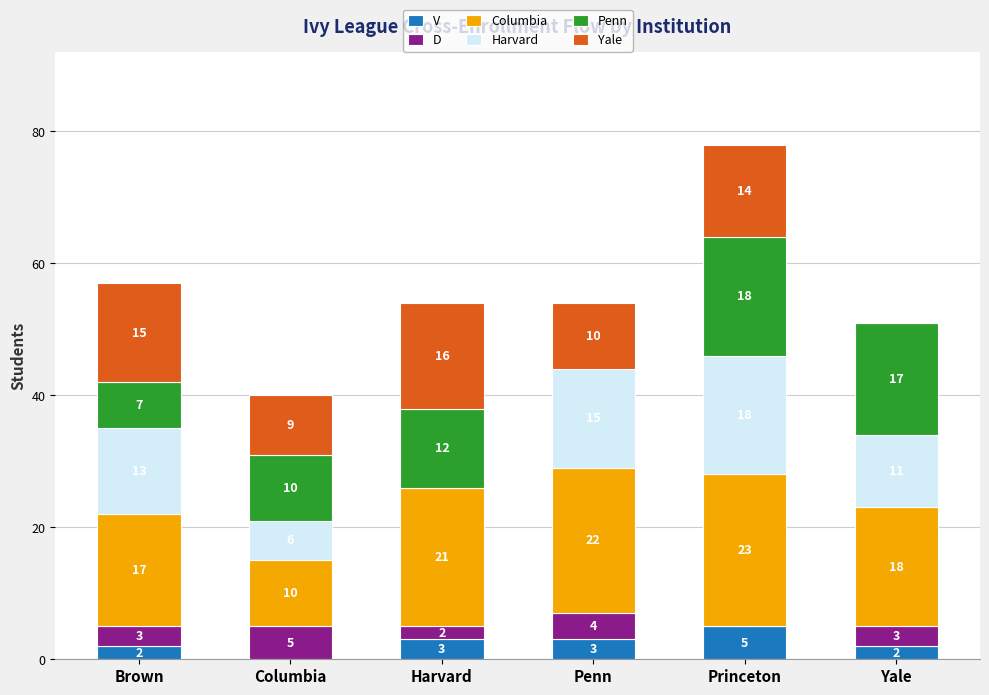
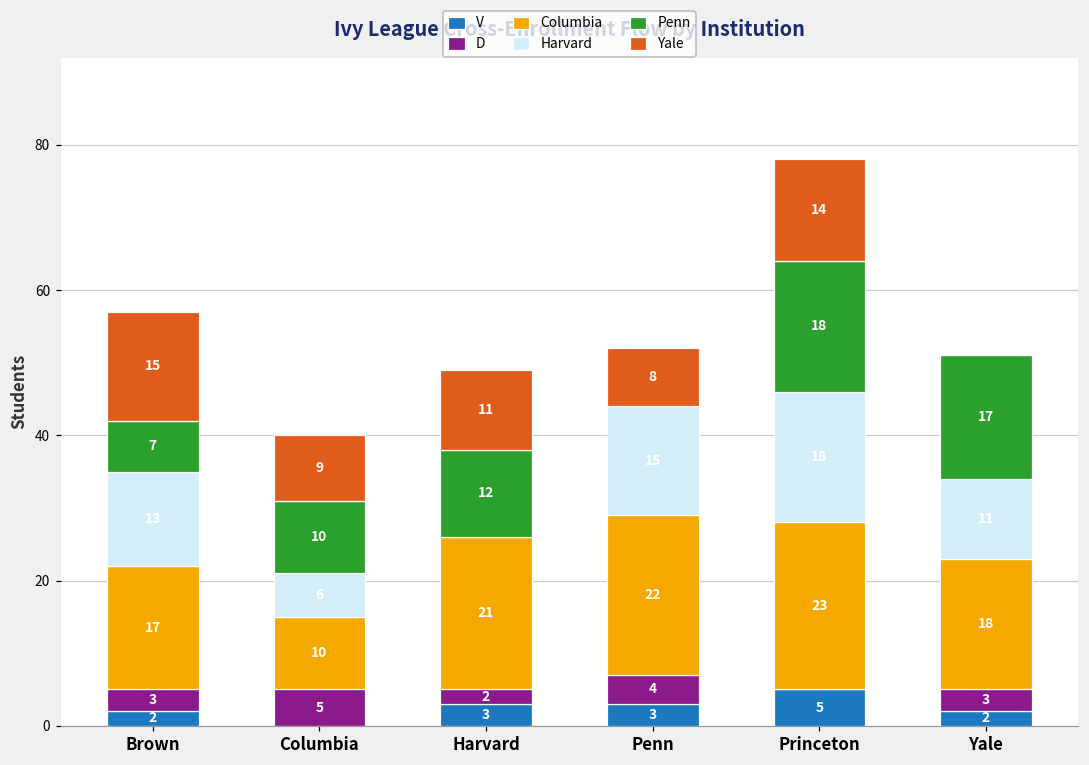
Yale, Harvard: 16 -> 11
Yale, Penn: 10 -> 8
